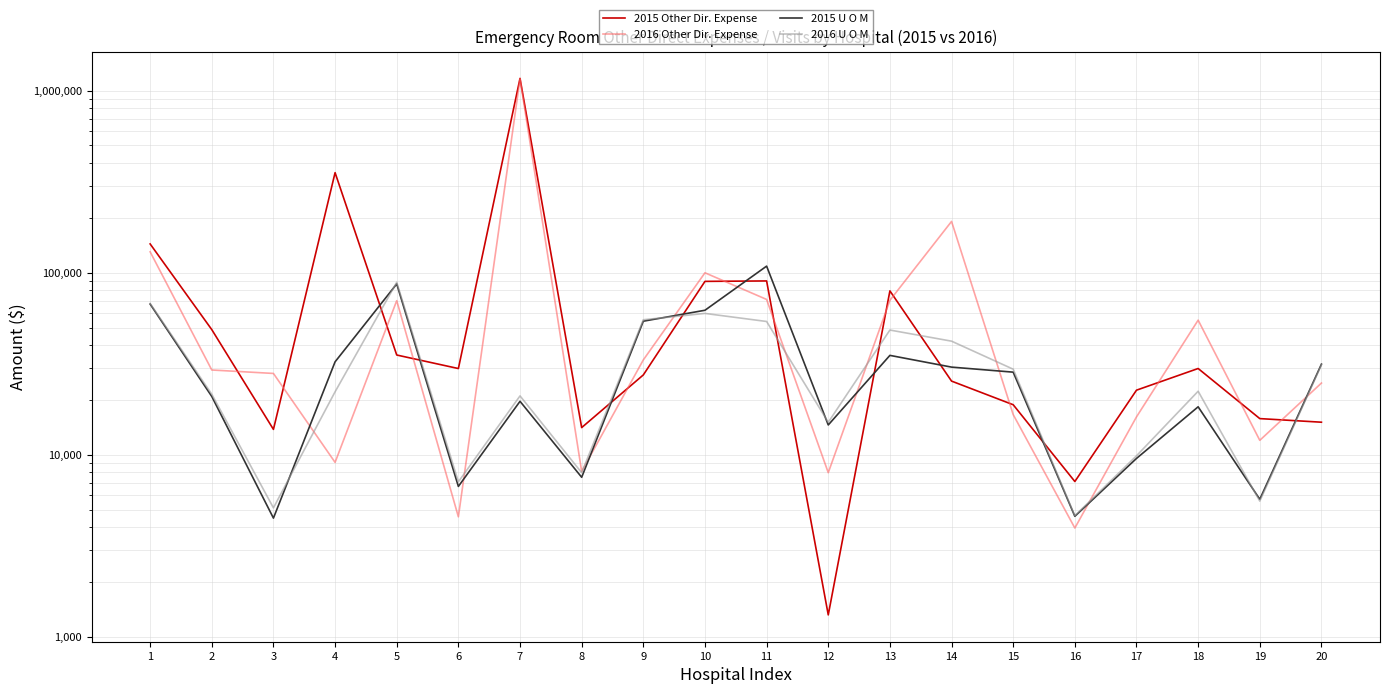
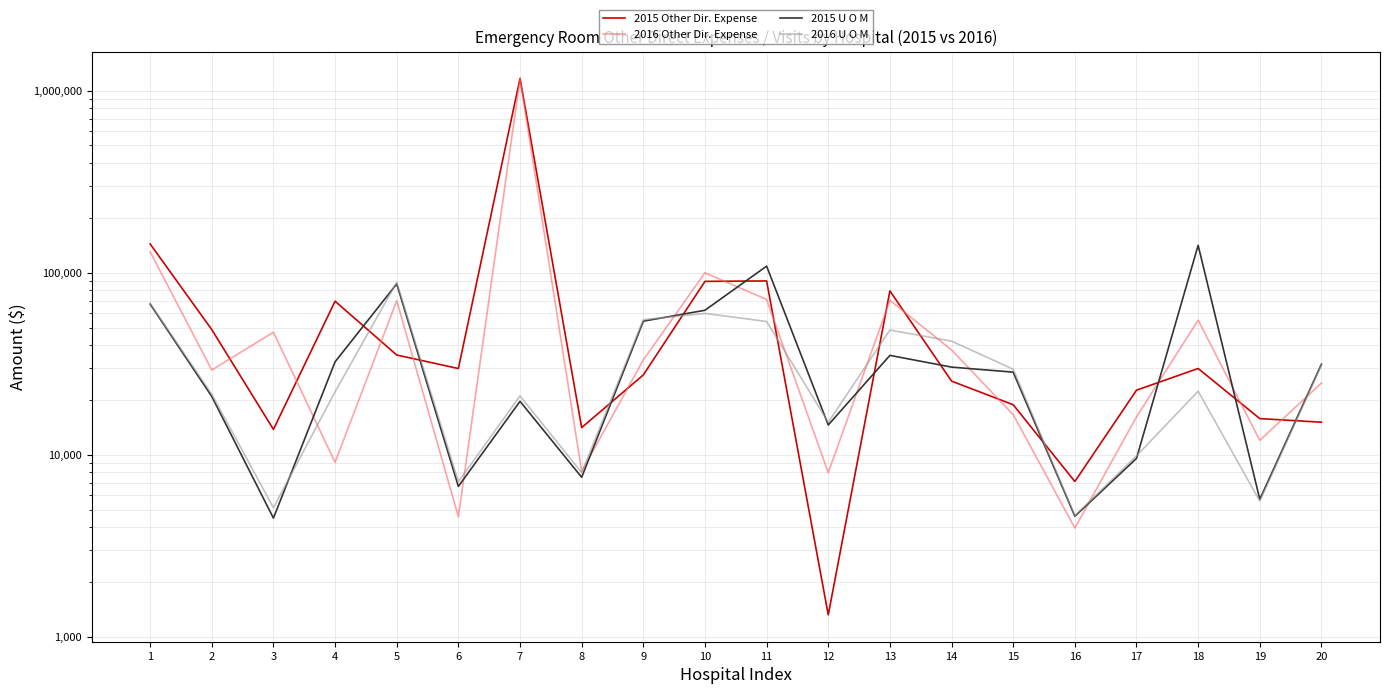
2016 Other Dir. Expense, 3: 28,000 -> 47,000
2015 Other Dir. Expense, 4: 350,000 -> 70,000
2016 Other Dir. Expense, 14: 190,000 -> 38,000
2015 U O M, 18: 18,000 -> 140,000
